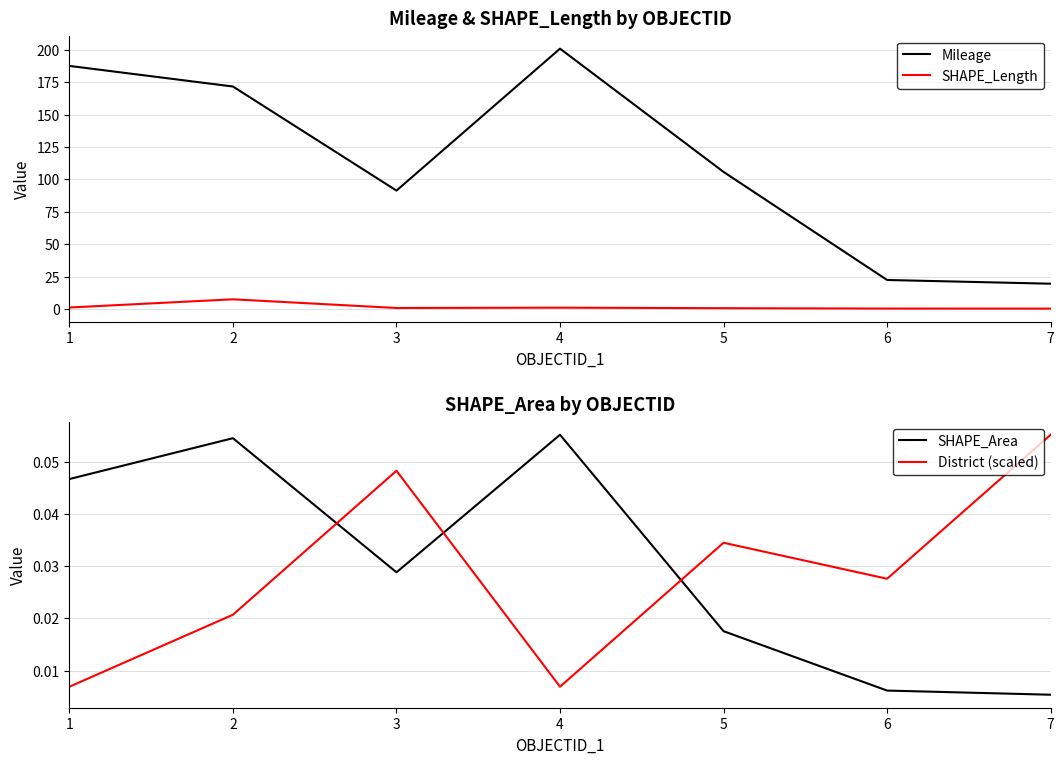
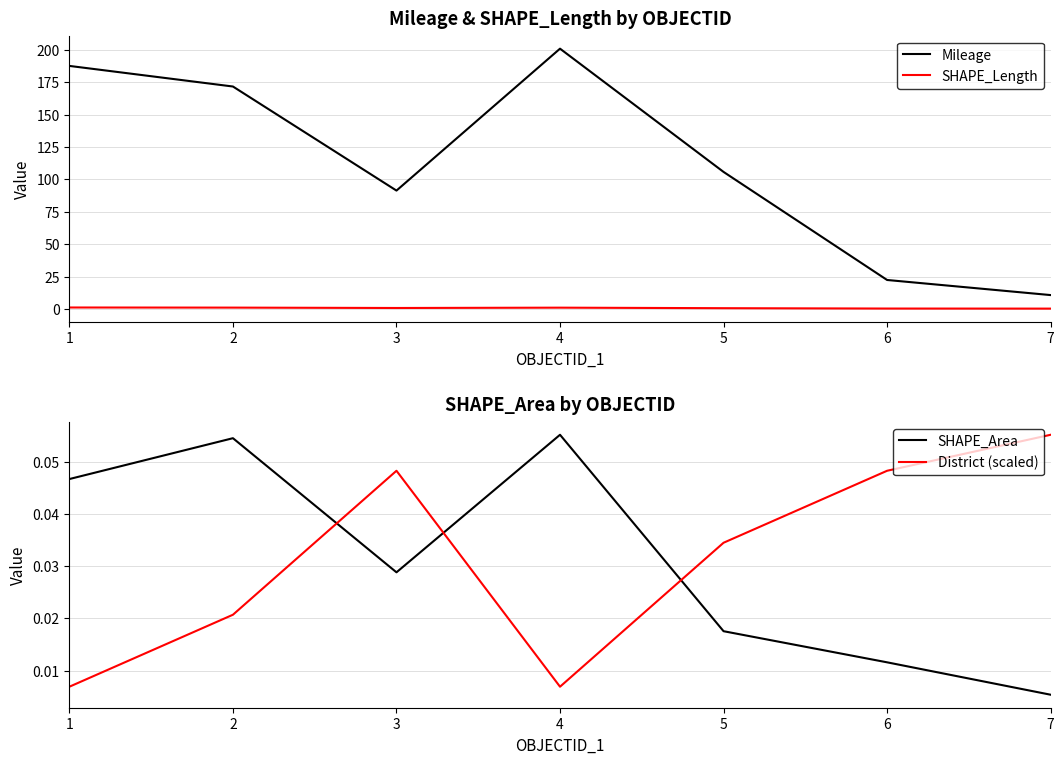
Mileage & SHAPE_Length by OBJECTID, SHAPE_Length, 2: 8 -> 1
Mileage & SHAPE_Length by OBJECTID, Mileage, 7: 20 -> 11
SHAPE_Area by OBJECTID, SHAPE_Area, 6: 0.006 -> 0.012
SHAPE_Area by OBJECTID, District (scaled), 6: 0.028 -> 0.048
